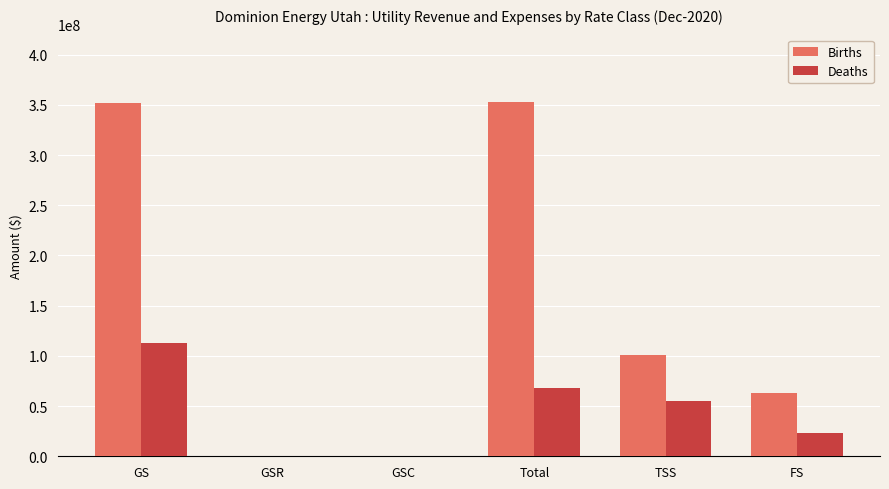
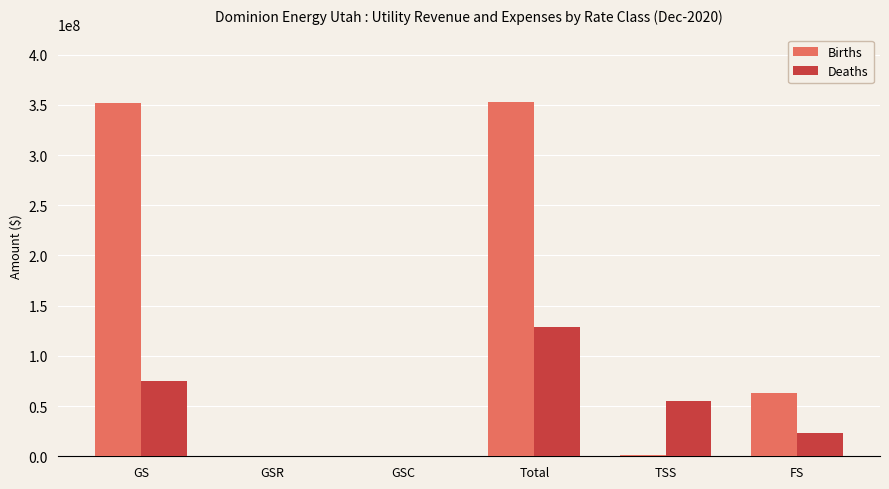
Deaths, GS: 113000000 -> 75000000
Deaths, Total: 68000000 -> 129000000
Births, TSS: 101000000 -> 1000000
